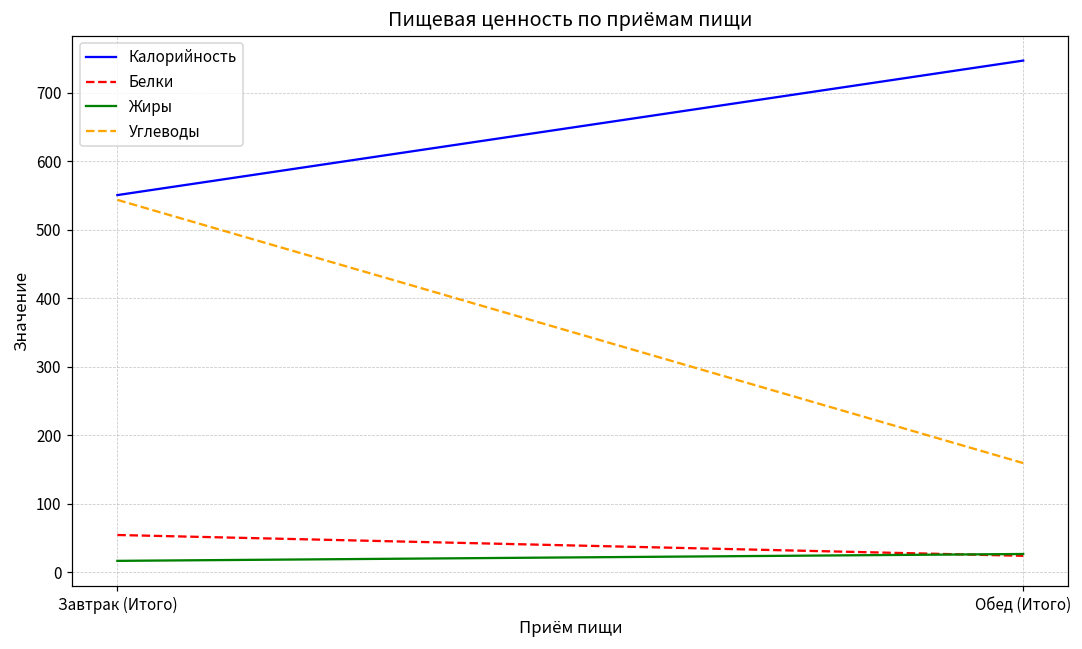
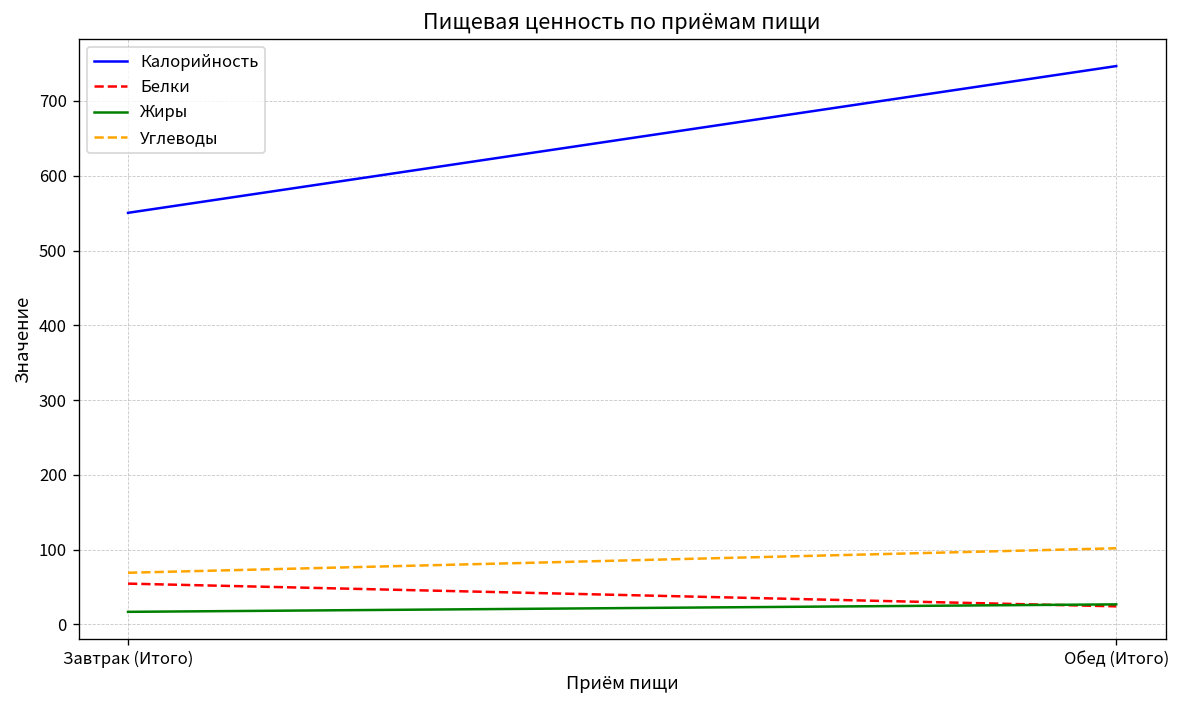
Углеводы, Завтрак (Итого): 540 -> 70
Углеводы, Обед (Итого): 160 -> 100
